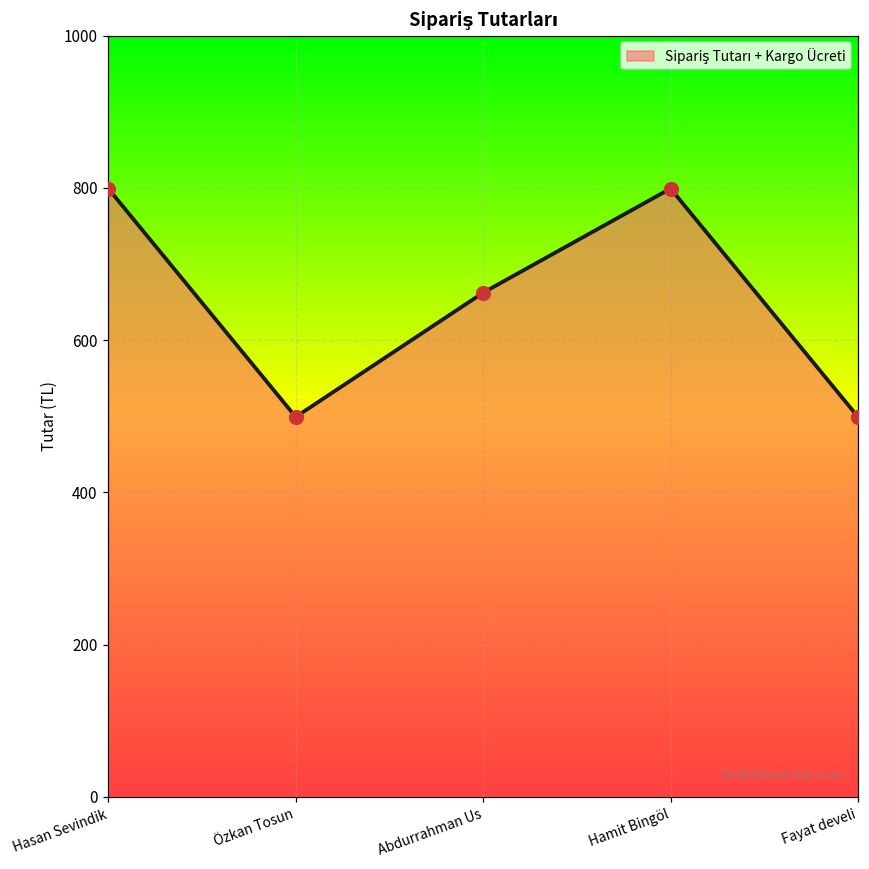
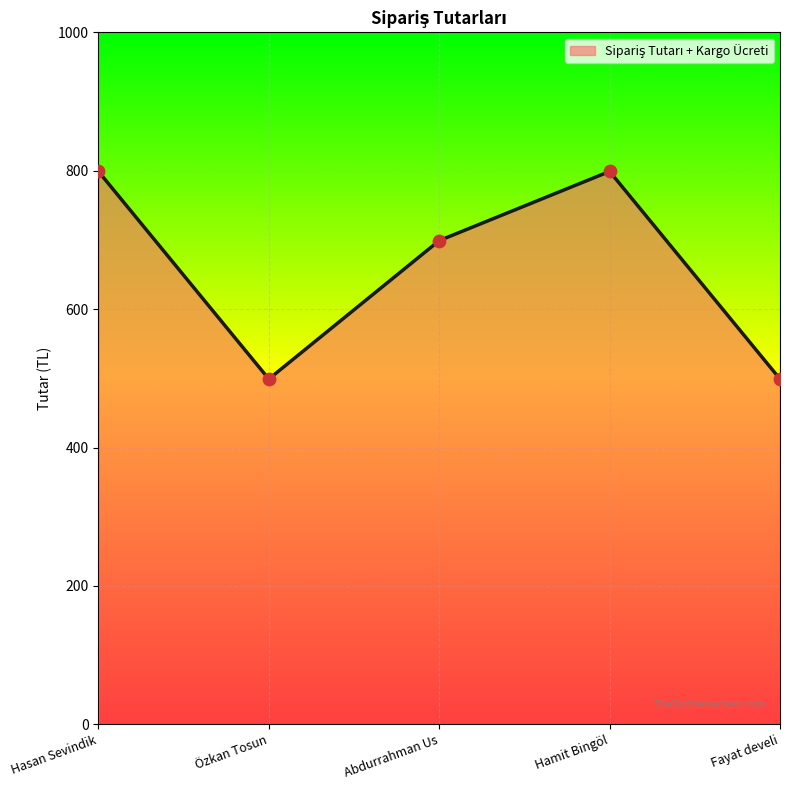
Abdurrahman Us: 660 -> 700
